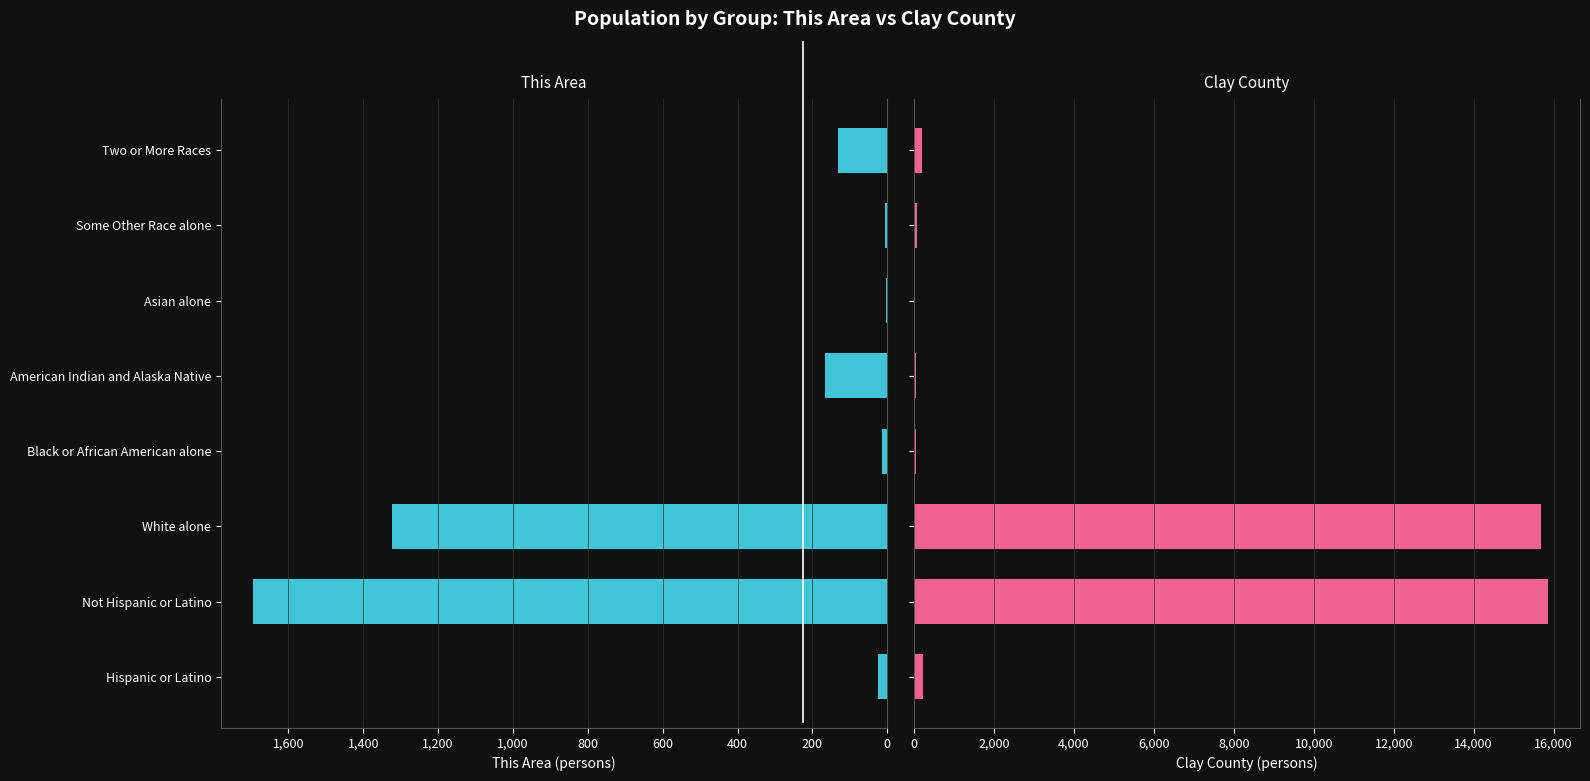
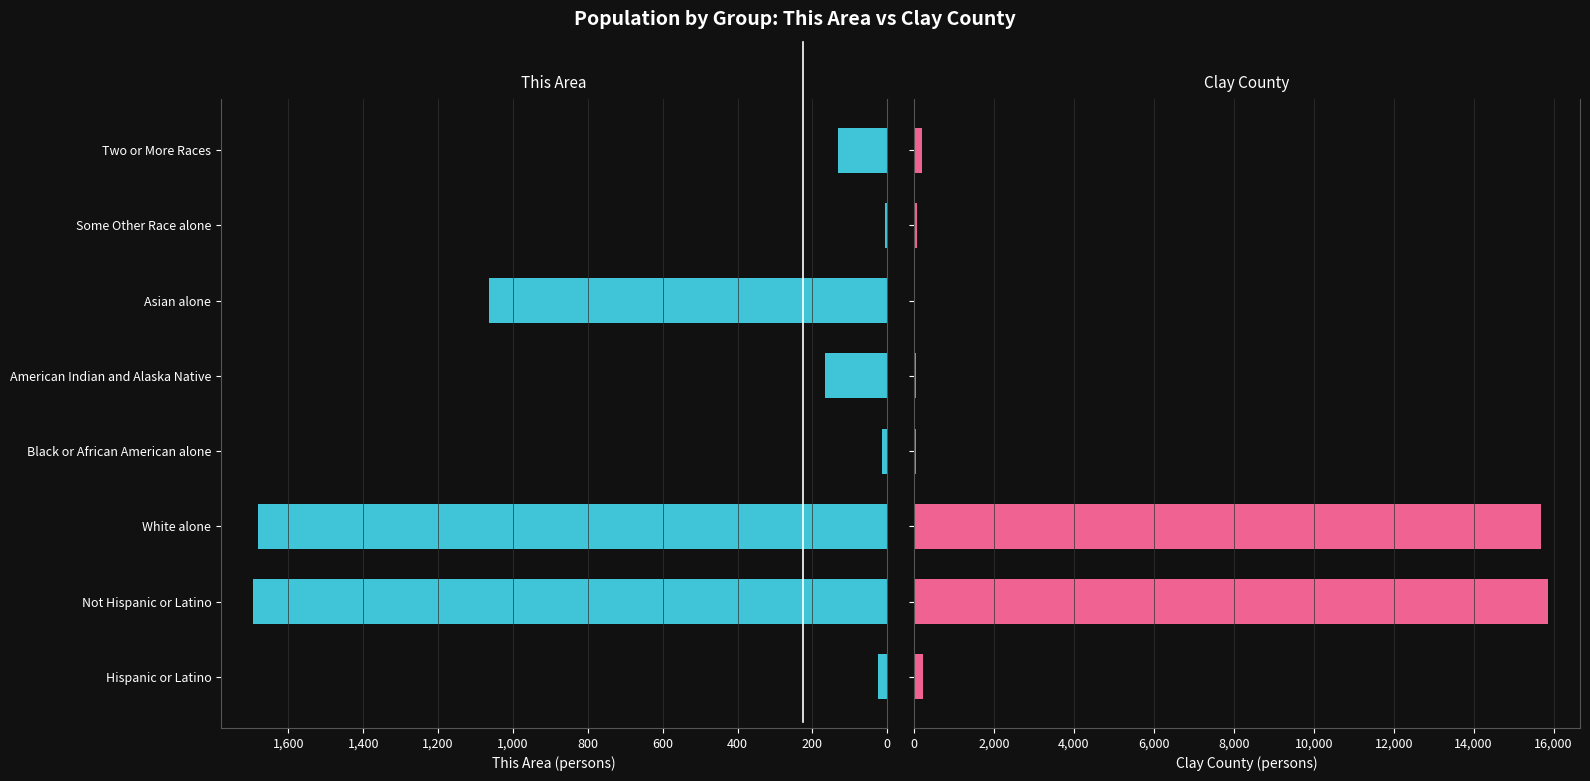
This Area, Asian alone: 0 -> 1,060
This Area, White alone: 1,320 -> 1,680
